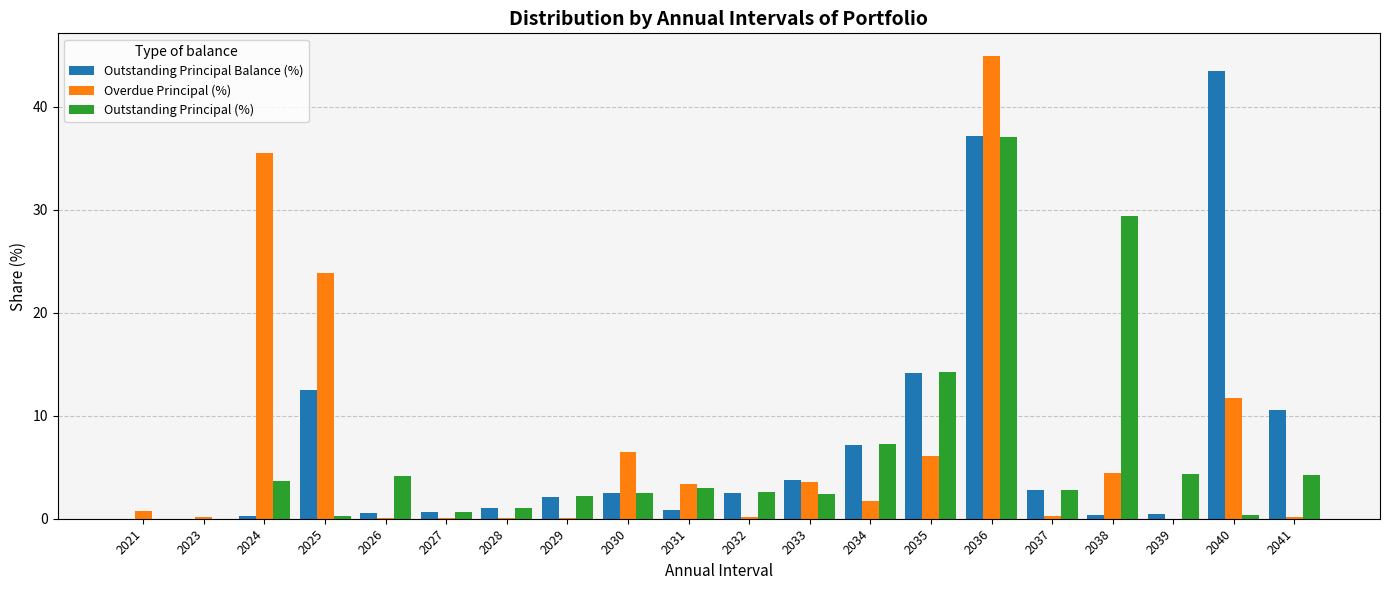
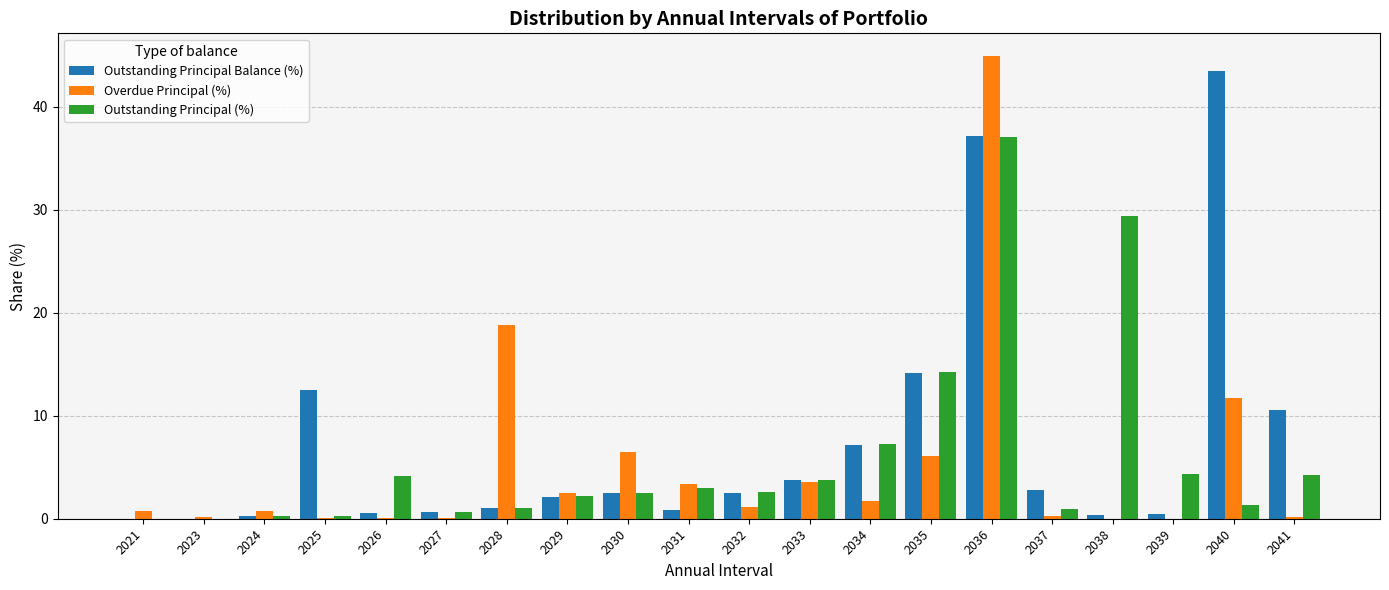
Overdue Principal (%), 2024: 35.5 -> 0.7
Outstanding Principal (%), 2024: 3.7 -> 0.3
Overdue Principal (%), 2025: 23.9 -> 0.1
Overdue Principal (%), 2028: 0.1 -> 18.8
Overdue Principal (%), 2029: 0.1 -> 2.5
Overdue Principal (%), 2032: 0.2 -> 1.1
Outstanding Principal (%), 2033: 2.4 -> 3.8
Outstanding Principal (%), 2037: 2.8 -> 0.9
Overdue Principal (%), 2038: 4.4 -> 0.0
Outstanding Principal (%), 2040: 0.4 -> 1.3
